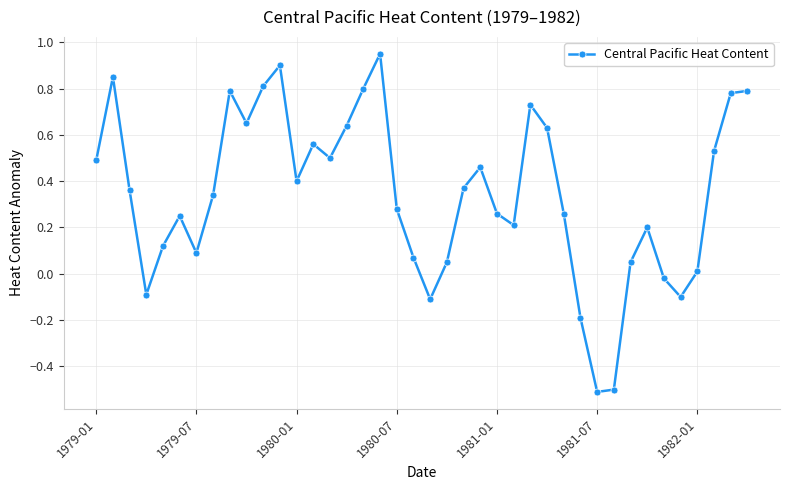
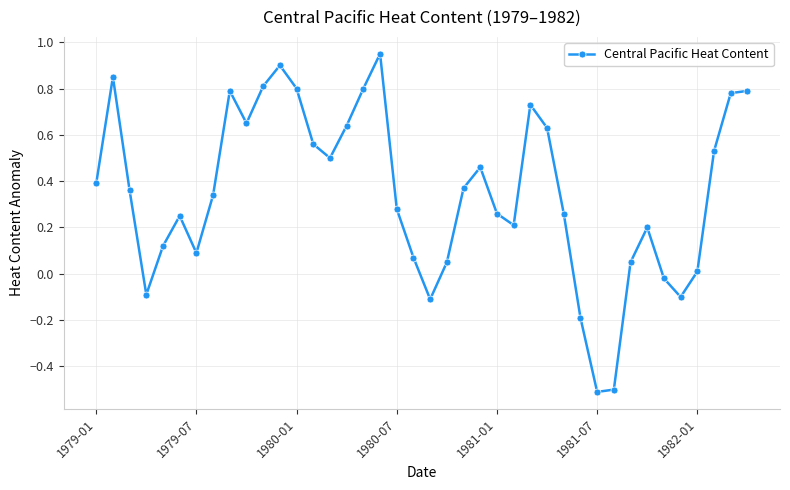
1979-01: 0.49 -> 0.39
1980-01: 0.4 -> 0.8
